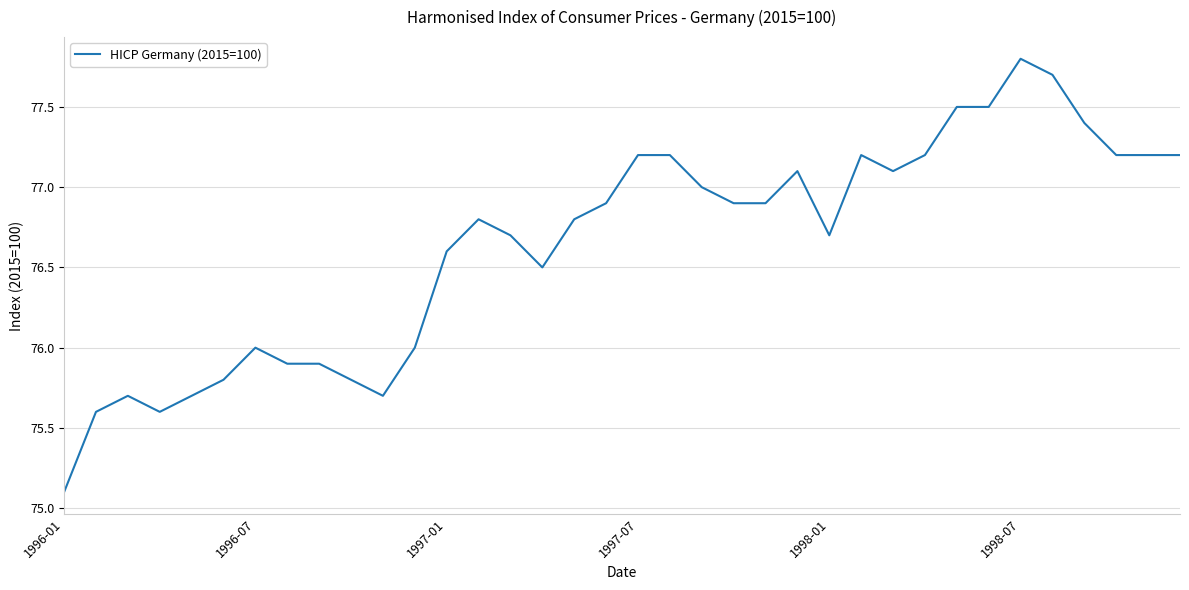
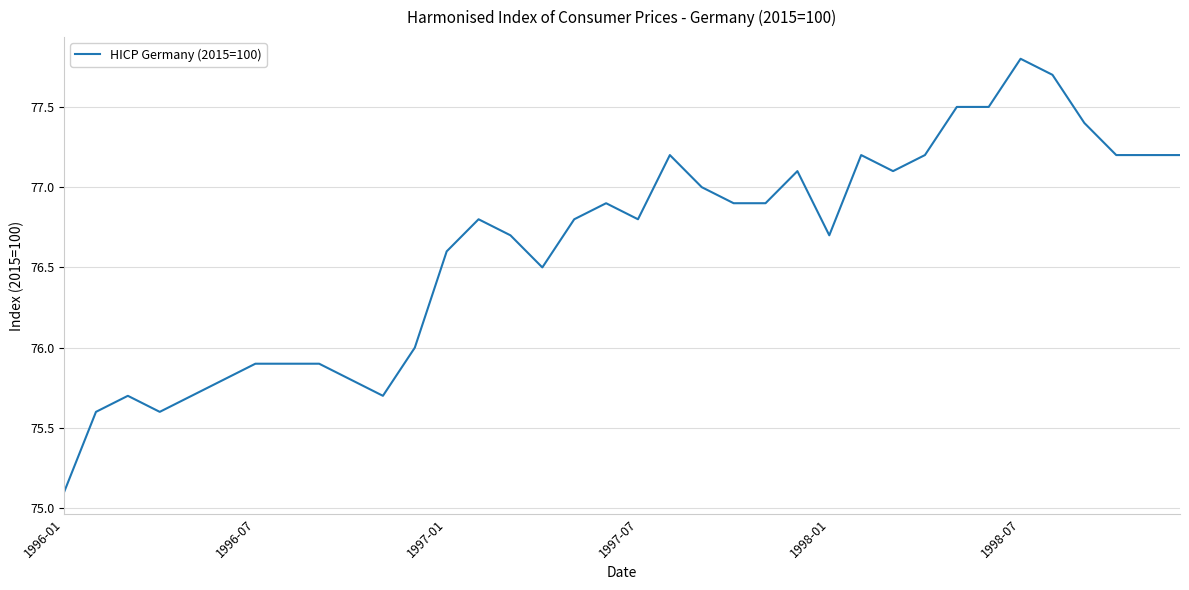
1996-07: 76.0 -> 75.9
1997-07: 77.2 -> 76.8
